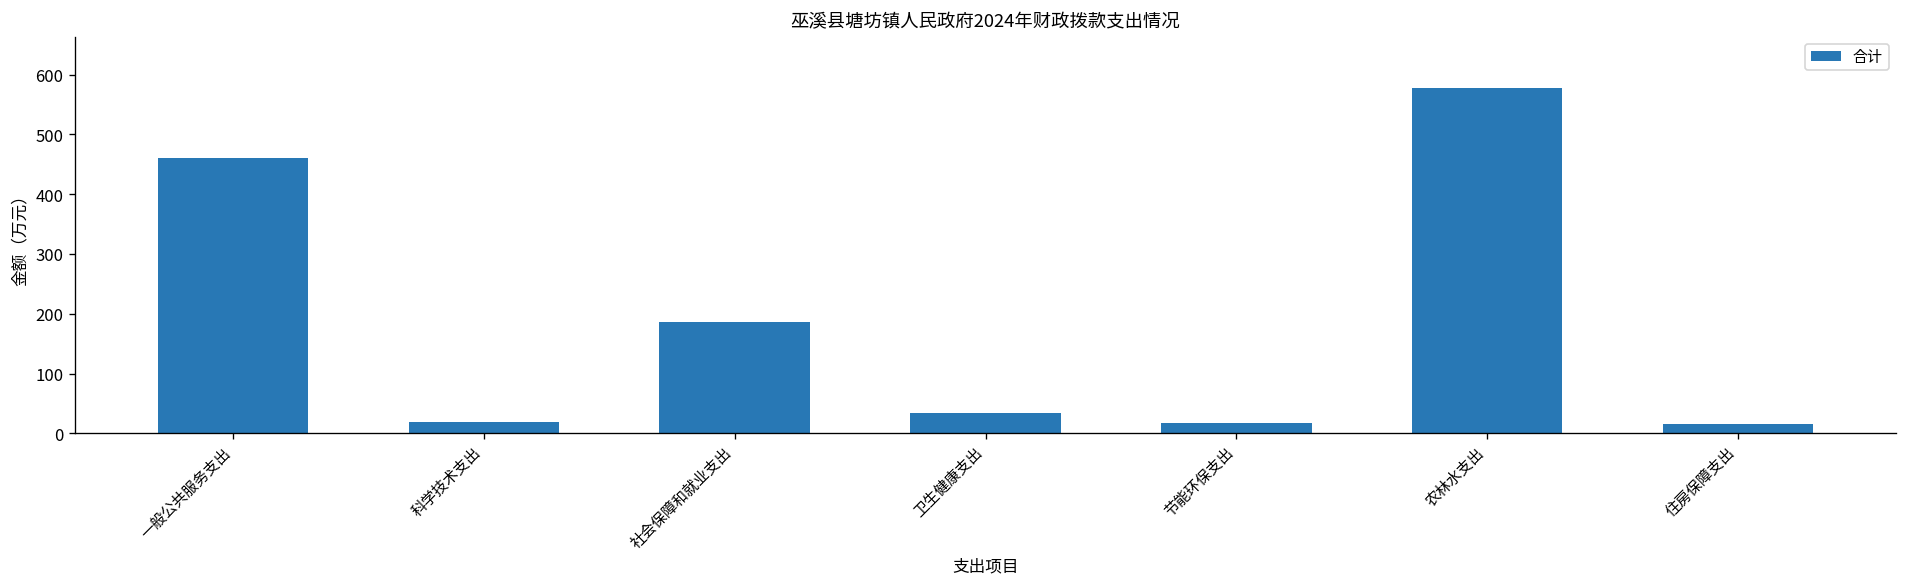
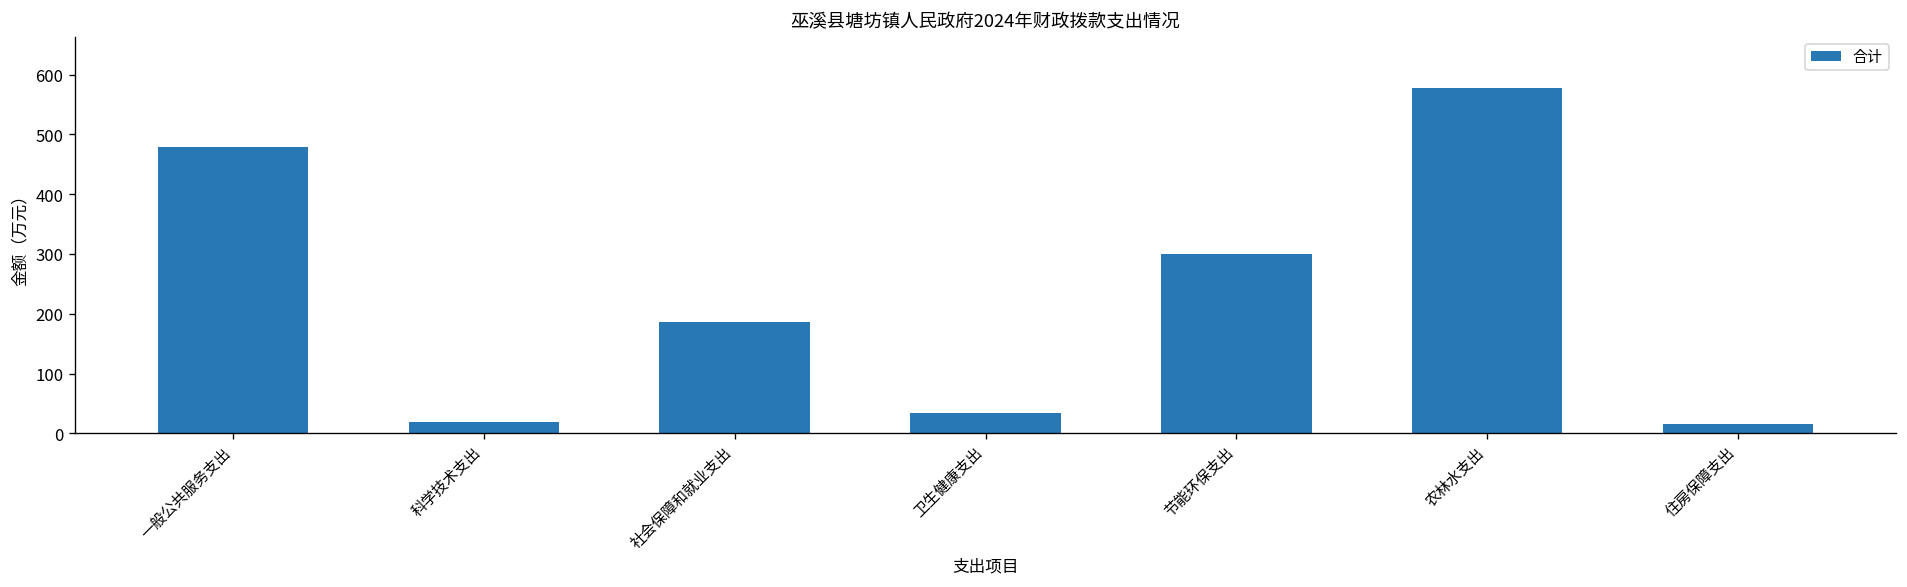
一般公共服务支出: 460 -> 480
节能环保支出: 20 -> 300
